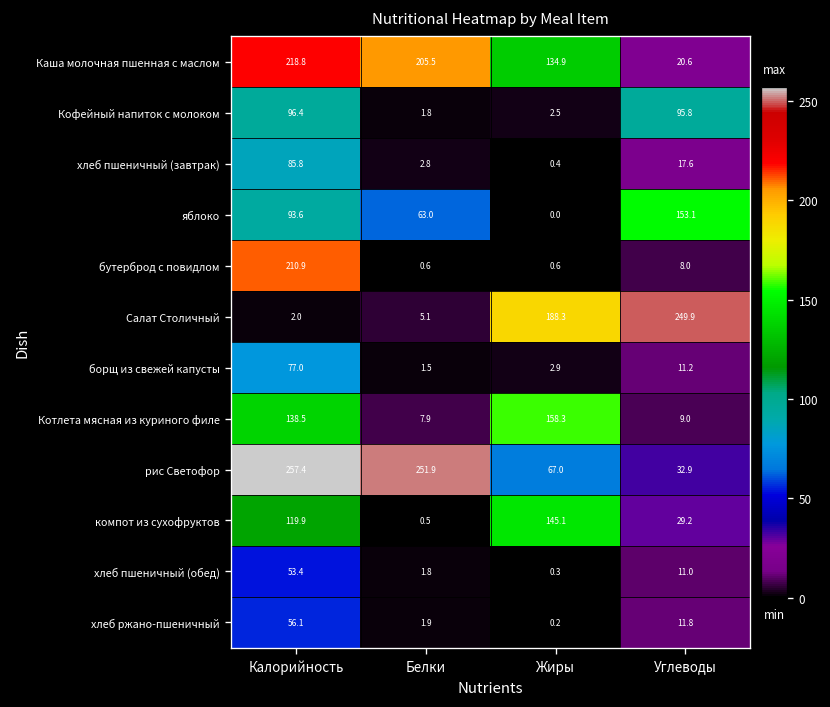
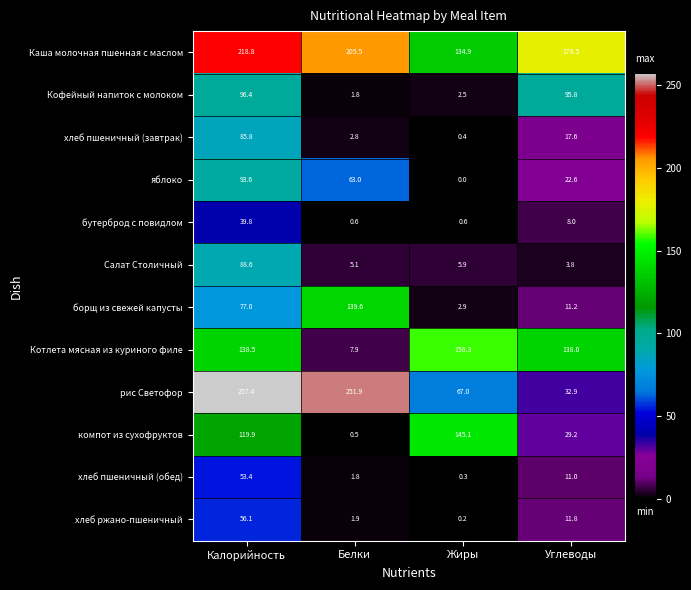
Каша молочная пшенная с маслом, Углеводы: 20.6 -> 178.5
яблоко, Углеводы: 153.1 -> 22.6
бутерброд с повидлом, Калорийность: 210.9 -> 39.8
Салат Столичный, Калорийность: 2.0 -> 88.6
Салат Столичный, Жиры: 188.3 -> 5.9
Салат Столичный, Углеводы: 249.9 -> 3.8
борщ из свежей капусты, Белки: 1.5 -> 139.6
Котлета мясная из куриного филе, Углеводы: 9.0 -> 138.0
